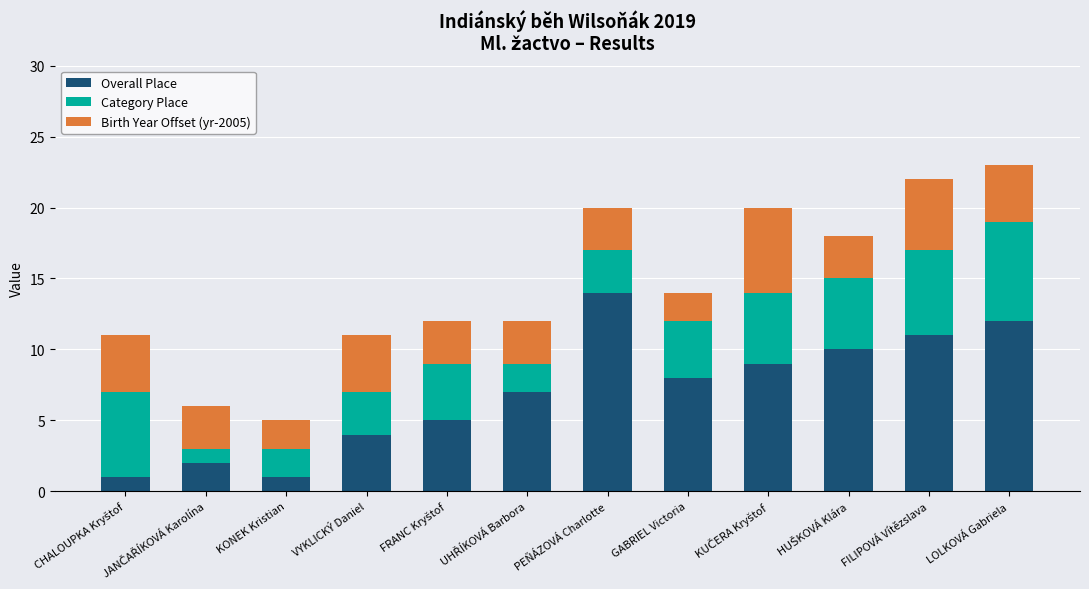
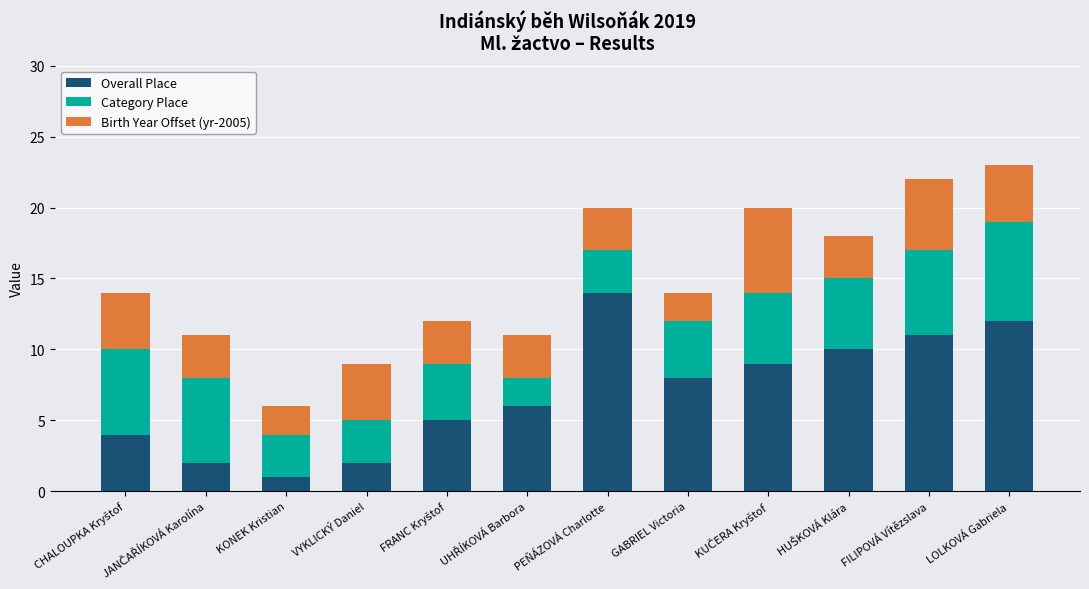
Overall Place, CHALOUPKA Kryštof: 1 -> 4
Category Place, JANČAŘÍKOVÁ Karolína: 1 -> 6
Category Place, KONEK Kristian: 2 -> 3
Overall Place, VYKLICKÝ Daniel: 4 -> 2
Overall Place, UHŘÍKOVÁ Barbora: 7 -> 6
